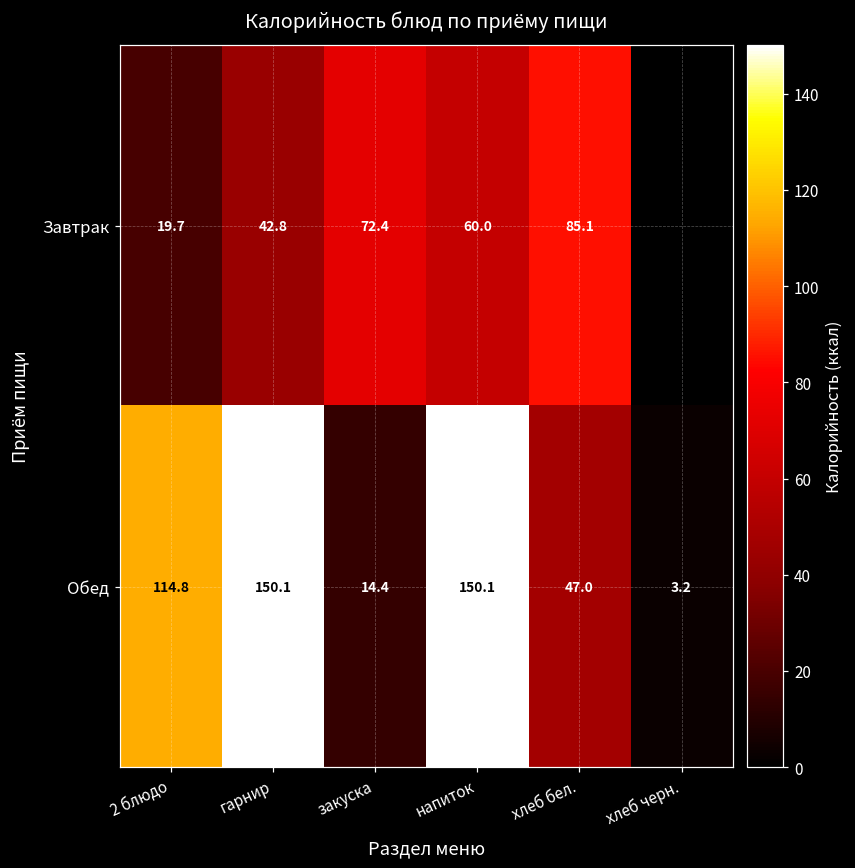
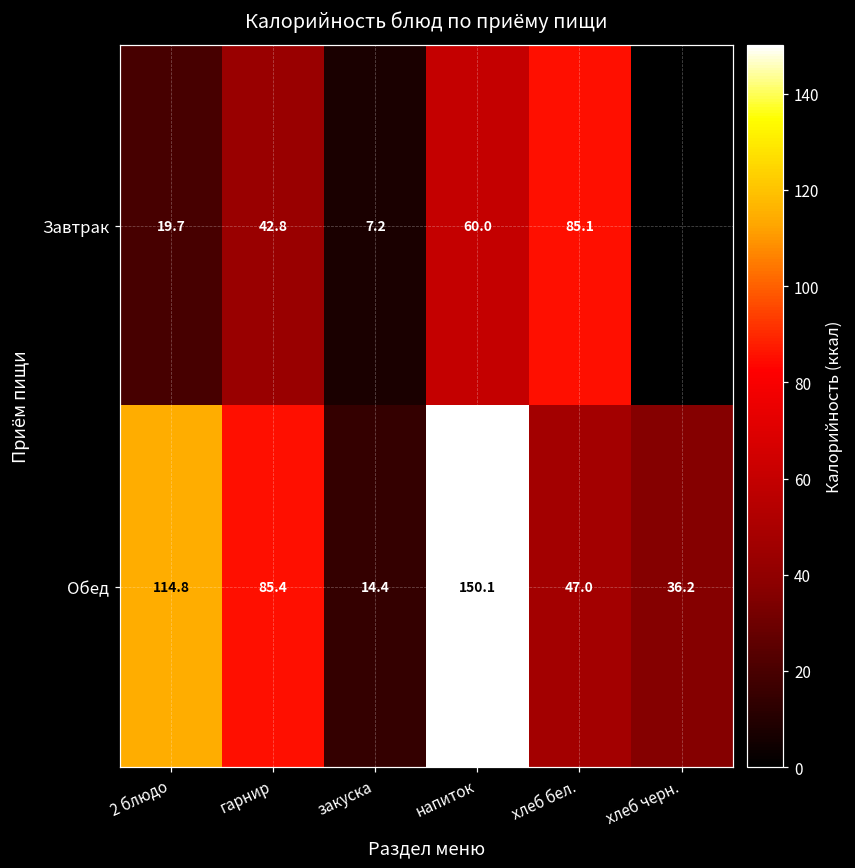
Завтрак, закуска: 72.4 -> 7.2
Обед, гарнир: 150.1 -> 85.4
Обед, хлеб черн.: 3.2 -> 36.2
